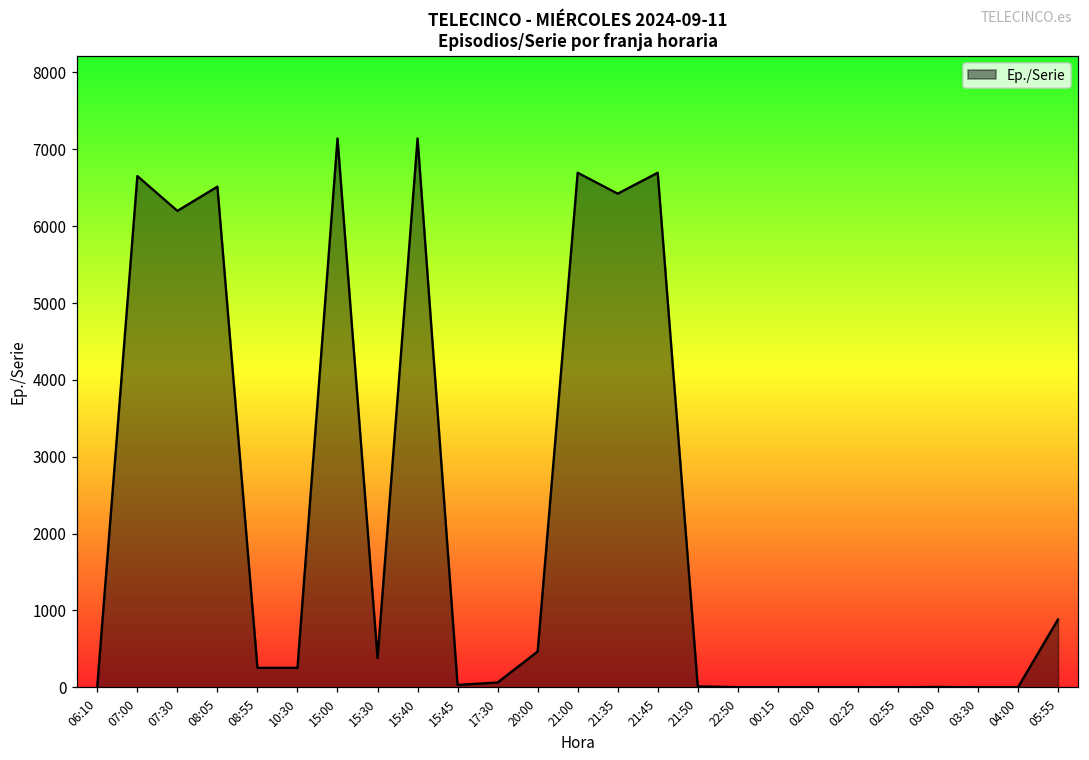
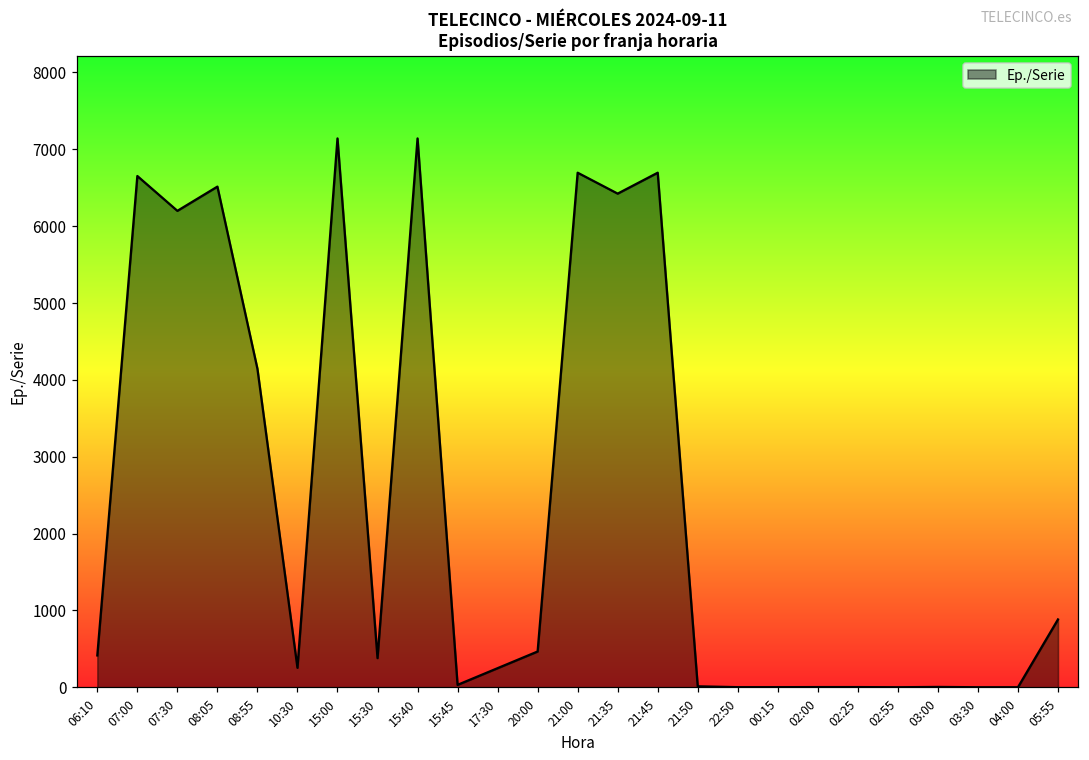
06:10: 0 -> 400
08:55: 300 -> 4100
17:30: 100 -> 200
